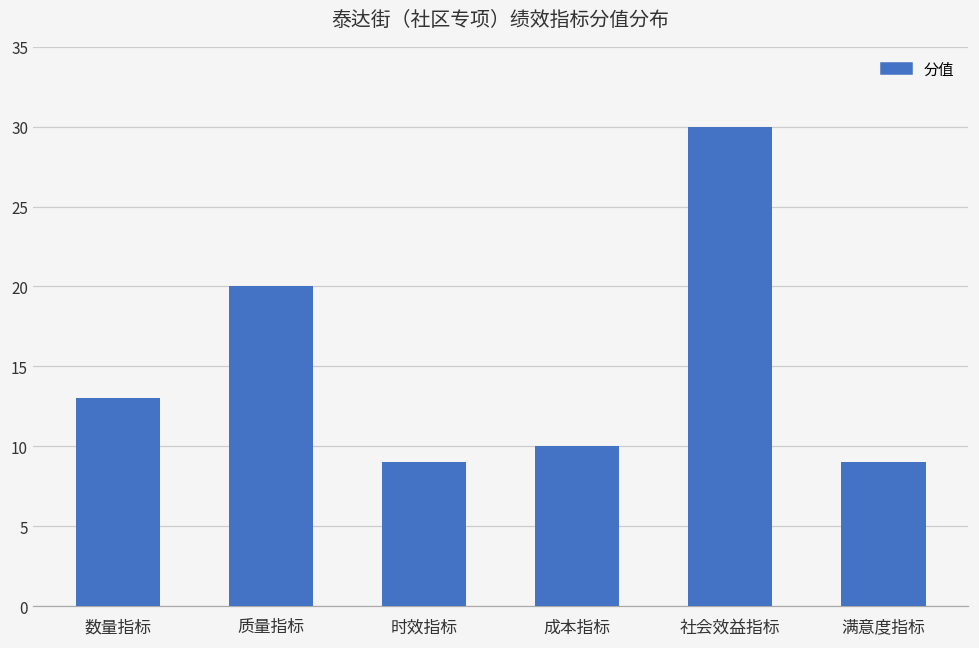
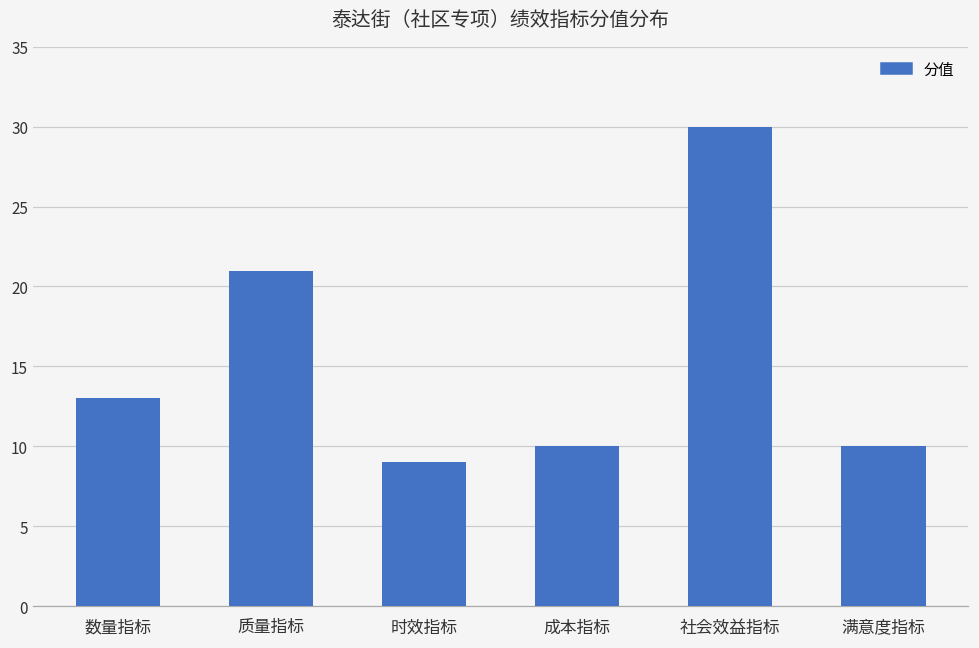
质量指标: 20 -> 21
满意度指标: 9 -> 10
